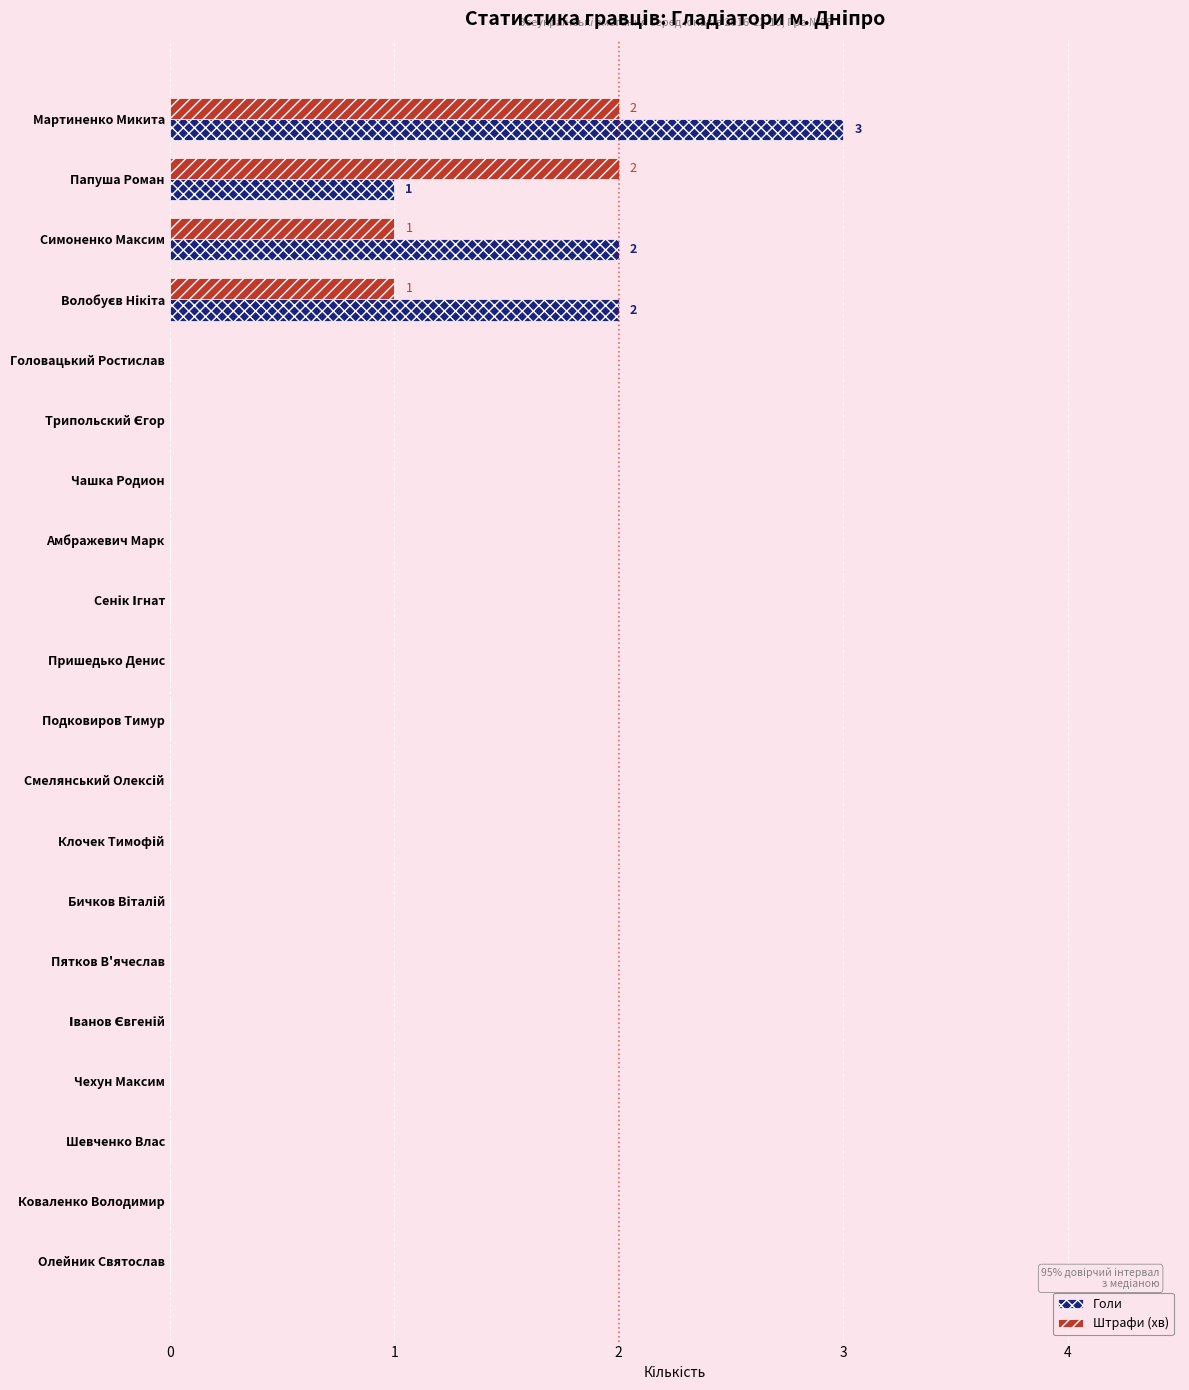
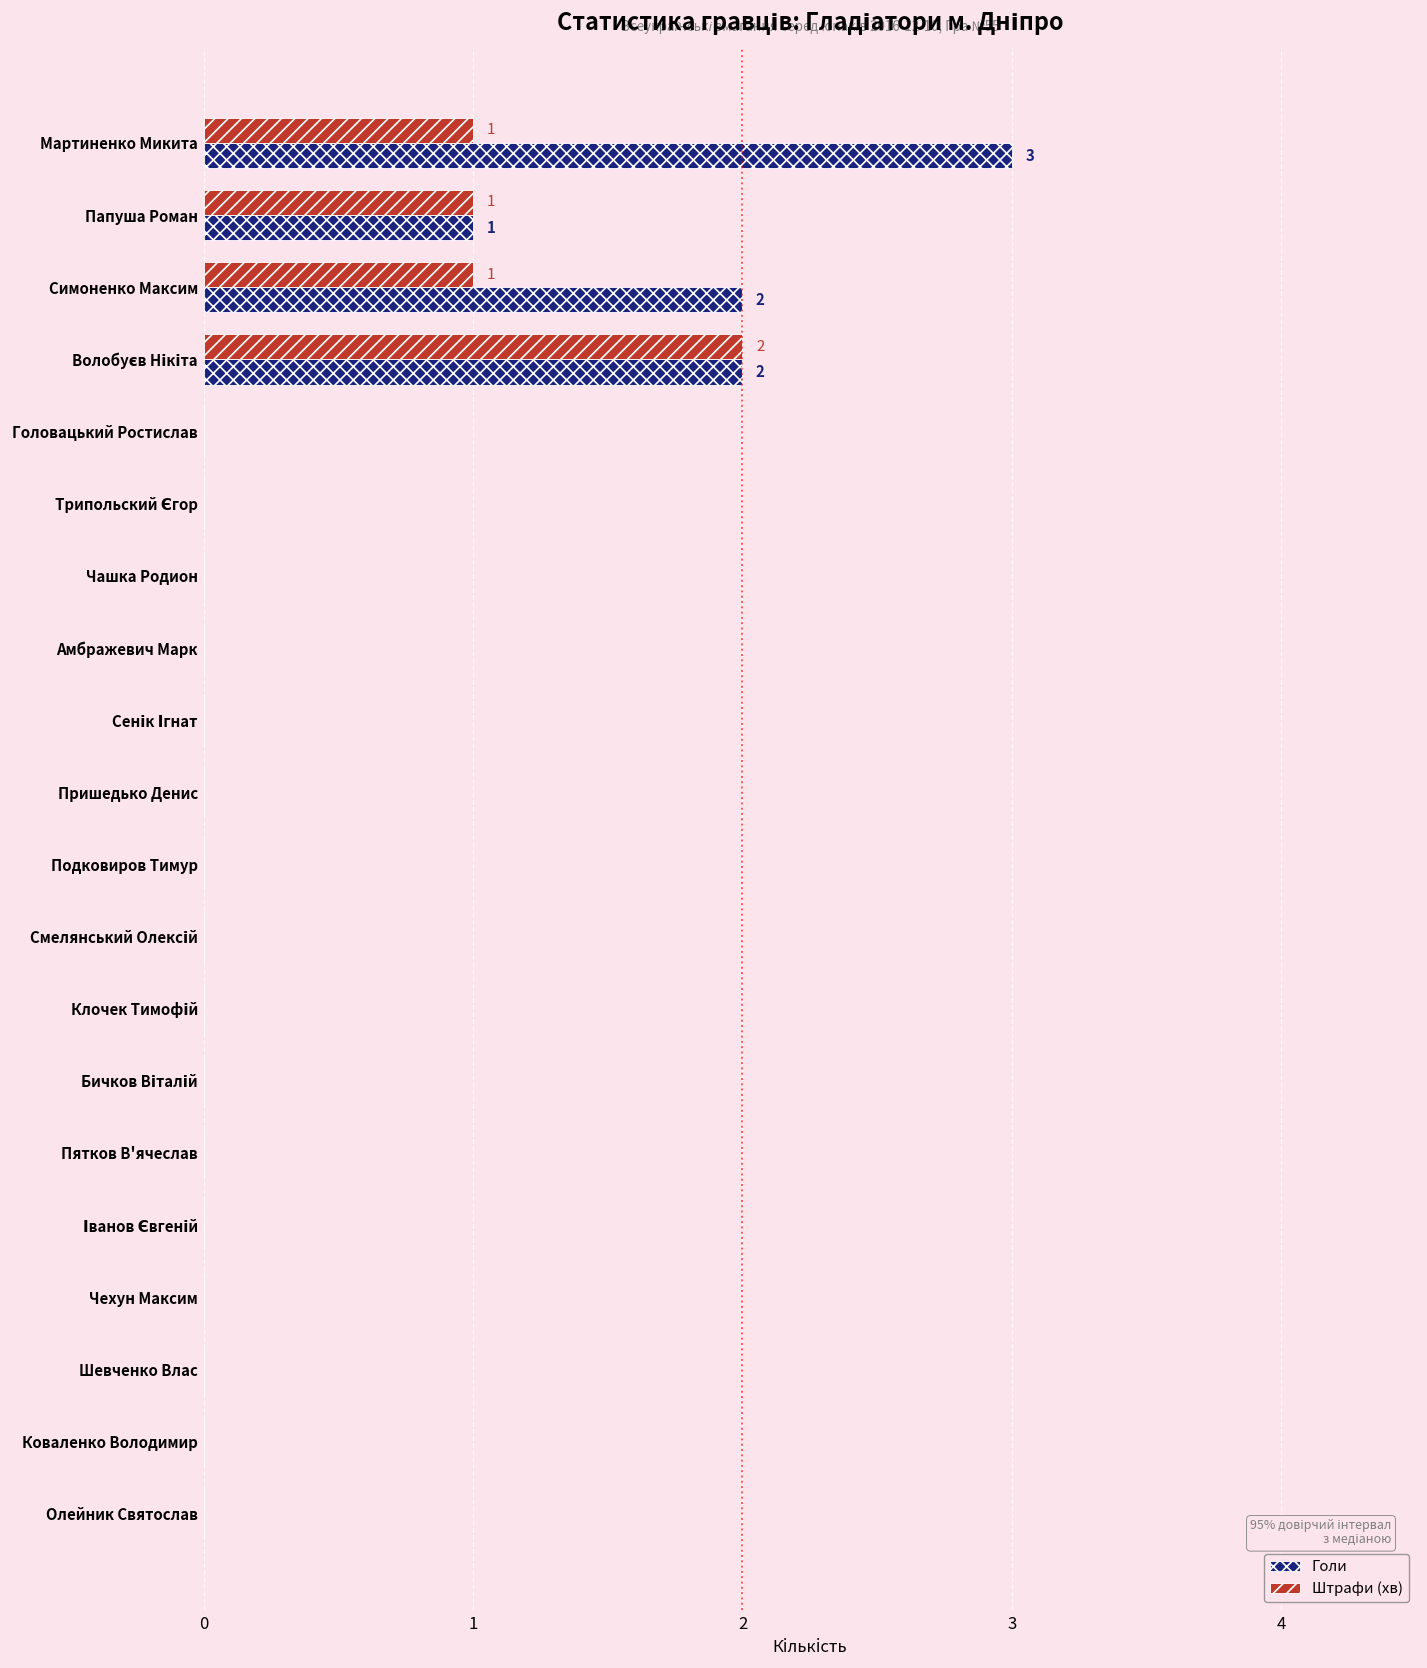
Штрафи (хв), Мартиненко Микита: 2 -> 1
Штрафи (хв), Папуша Роман: 2 -> 1
Штрафи (хв), Волобуєв Нікіта: 1 -> 2
